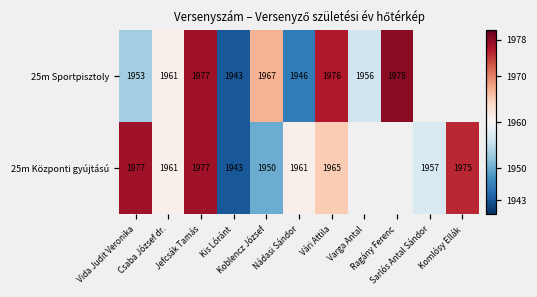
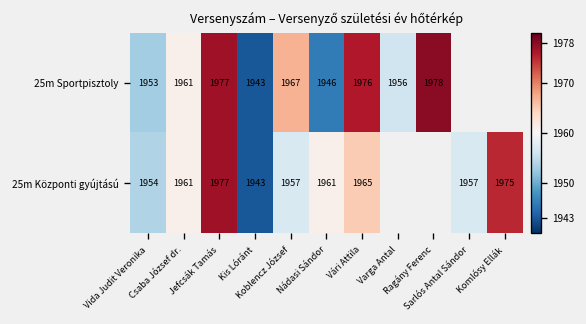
25m Központi gyújtású, Vida Judit Veronika: 1977 -> 1954
25m Központi gyújtású, Koblencz József: 1950 -> 1957
